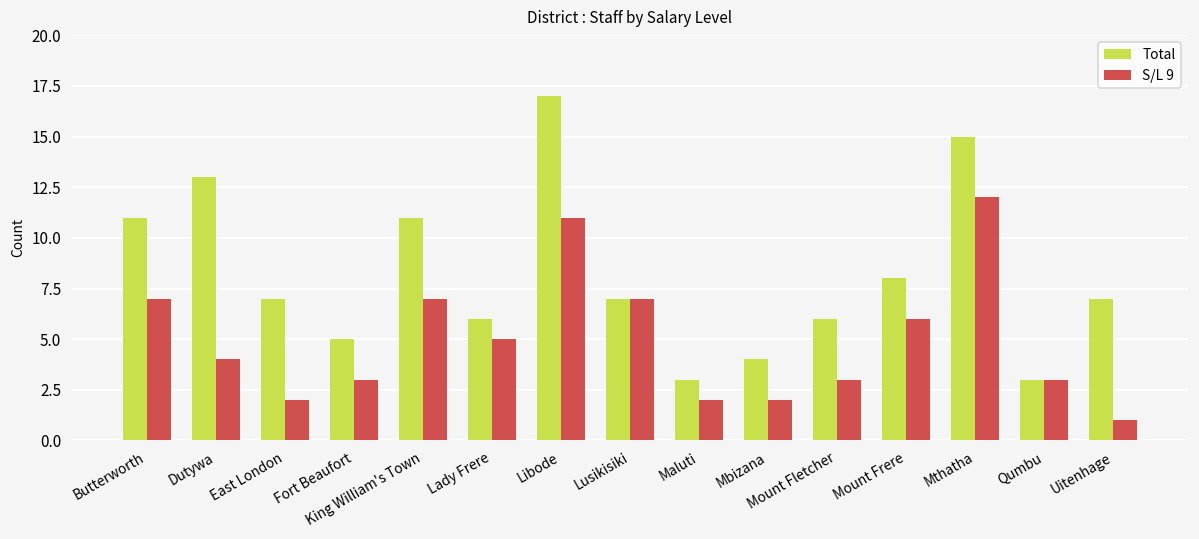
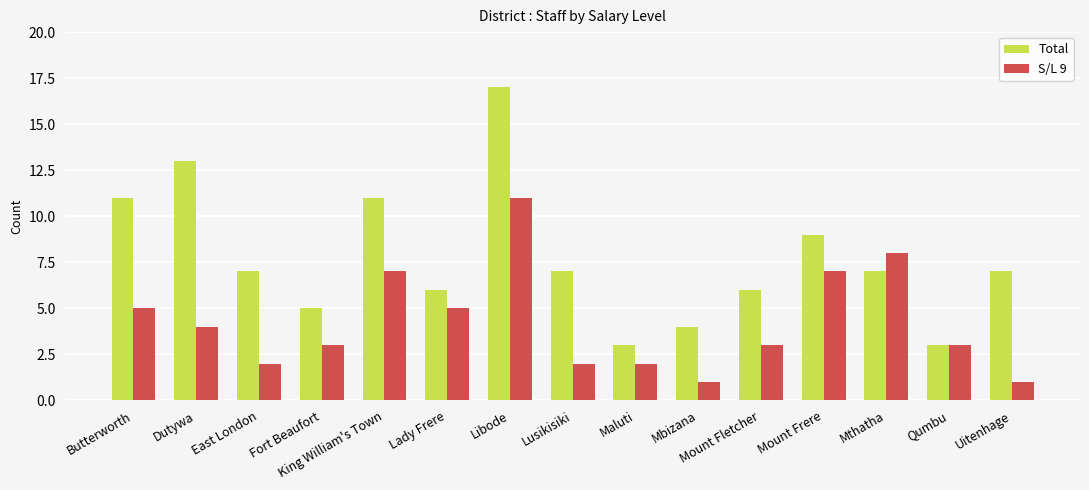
S/L 9, Butterworth: 7 -> 5
S/L 9, Lusikisiki: 7 -> 2
S/L 9, Mbizana: 2 -> 1
Total, Mount Frere: 8 -> 9
S/L 9, Mount Frere: 6 -> 7
Total, Mthatha: 15 -> 7
S/L 9, Mthatha: 12 -> 8
